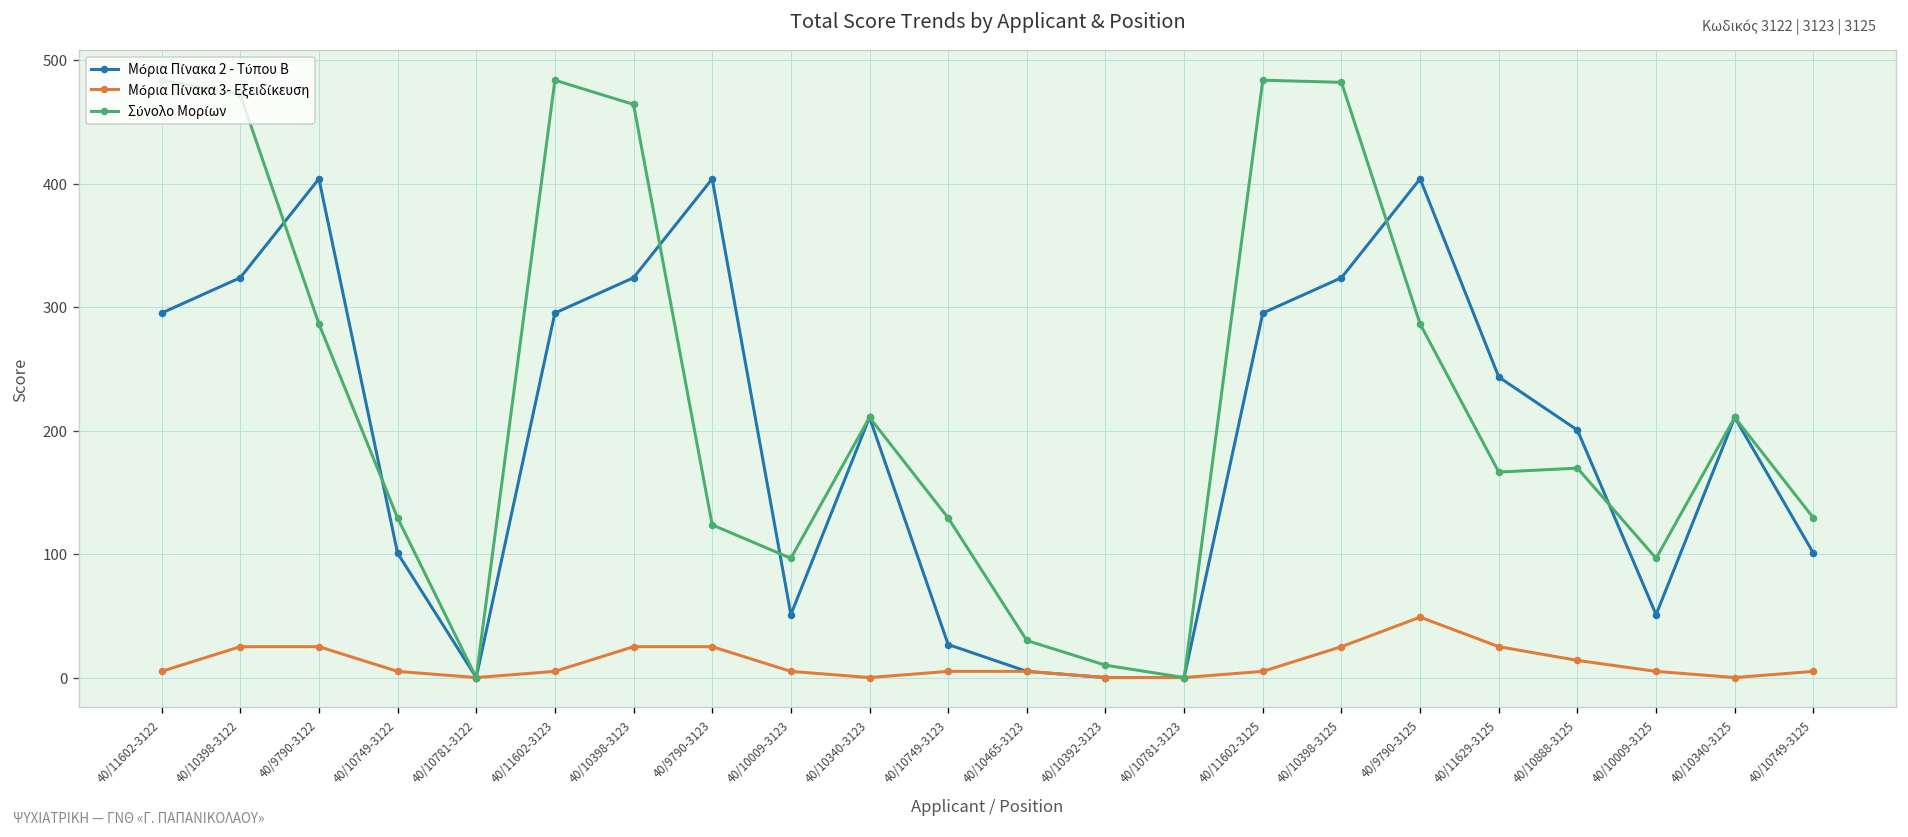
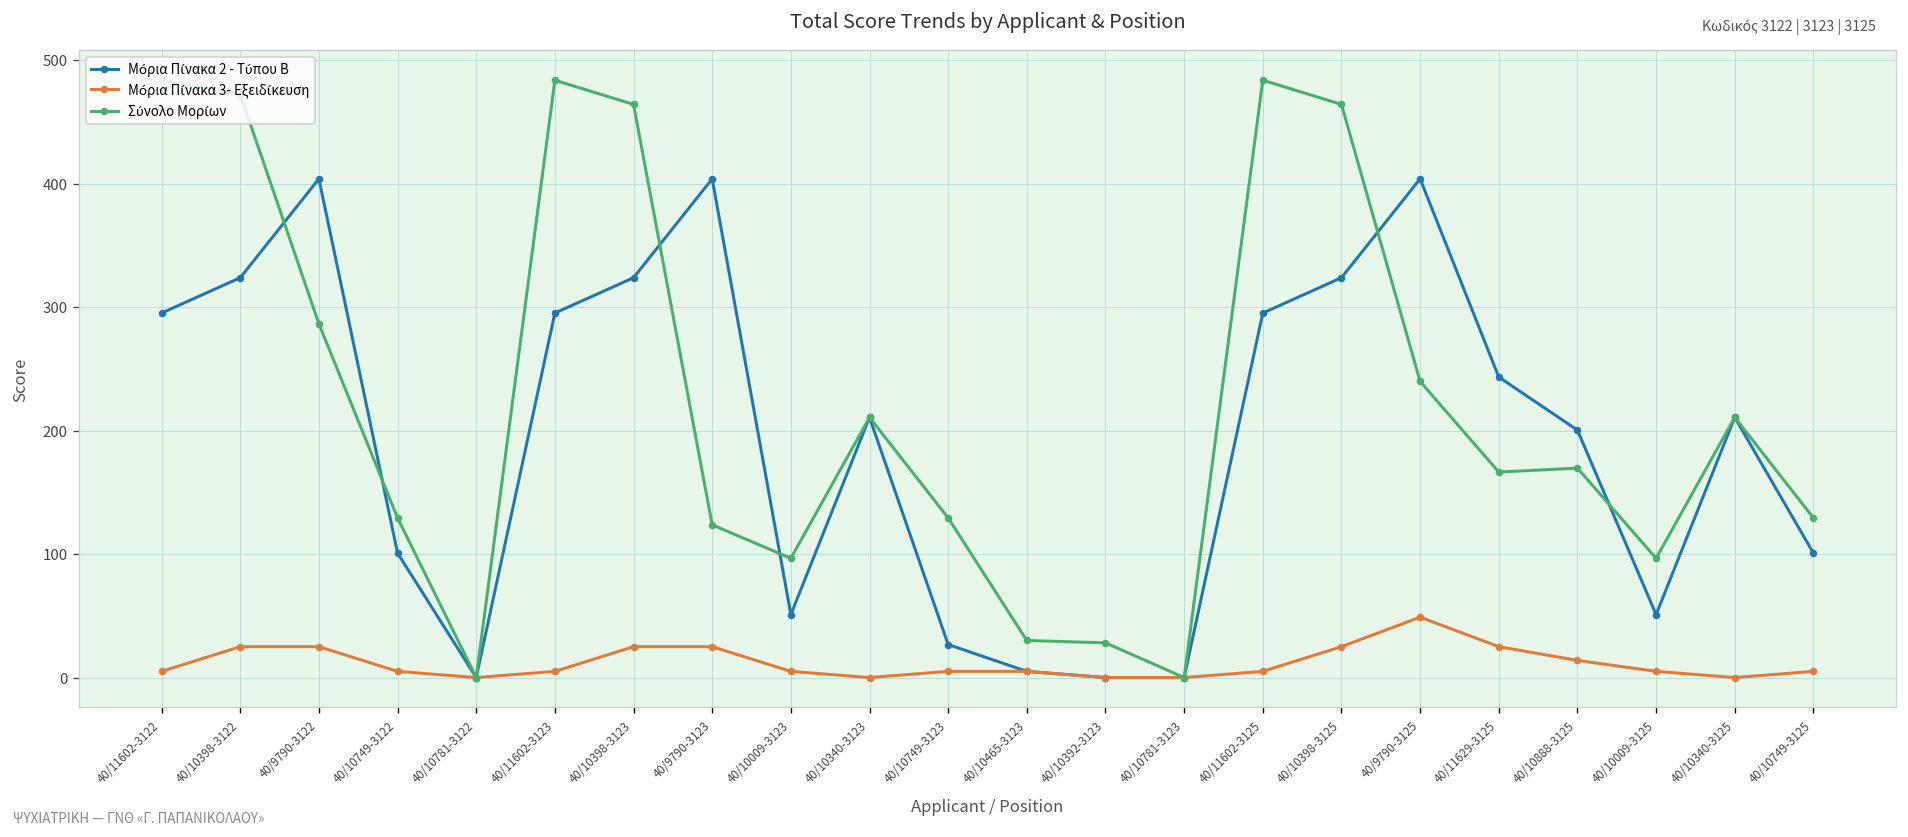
Σύνολο Μορίων, 40/10392-3123: 10 -> 28
Σύνολο Μορίων, 40/10398-3125: 482 -> 464
Σύνολο Μορίων, 40/9790-3125: 286 -> 240
